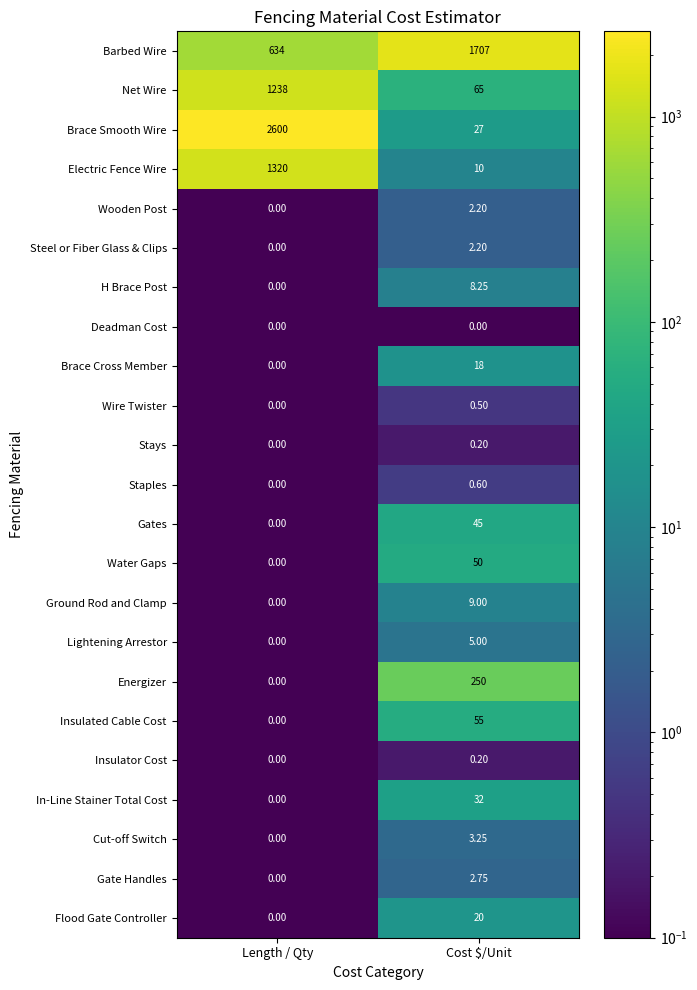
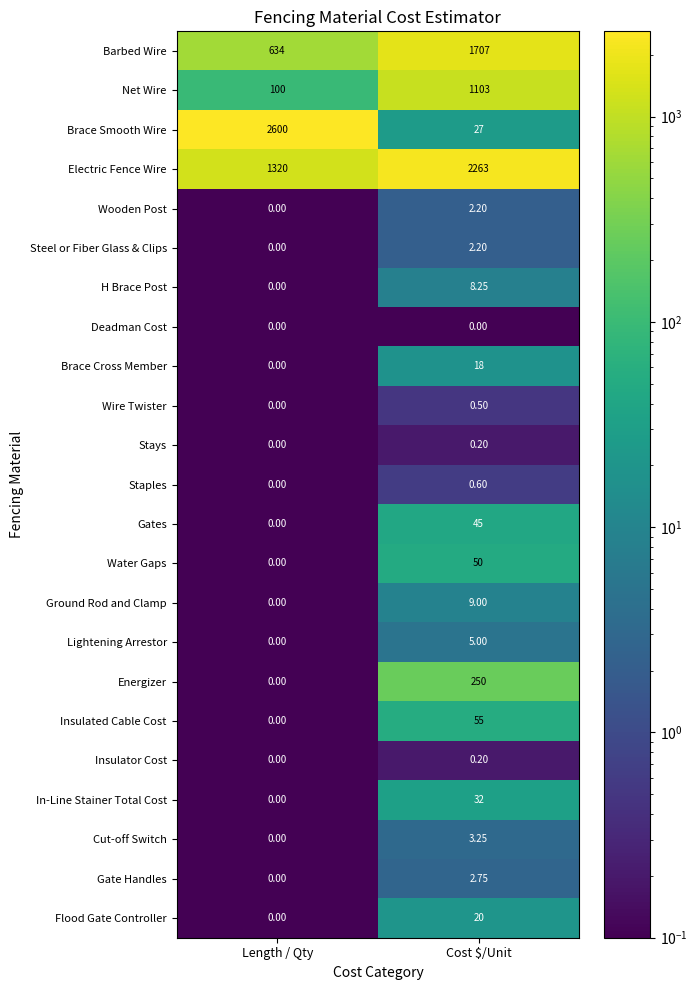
Net Wire, Length / Qty: 1238 -> 100
Net Wire, Cost $/Unit: 65 -> 1103
Electric Fence Wire, Cost $/Unit: 10 -> 2263
